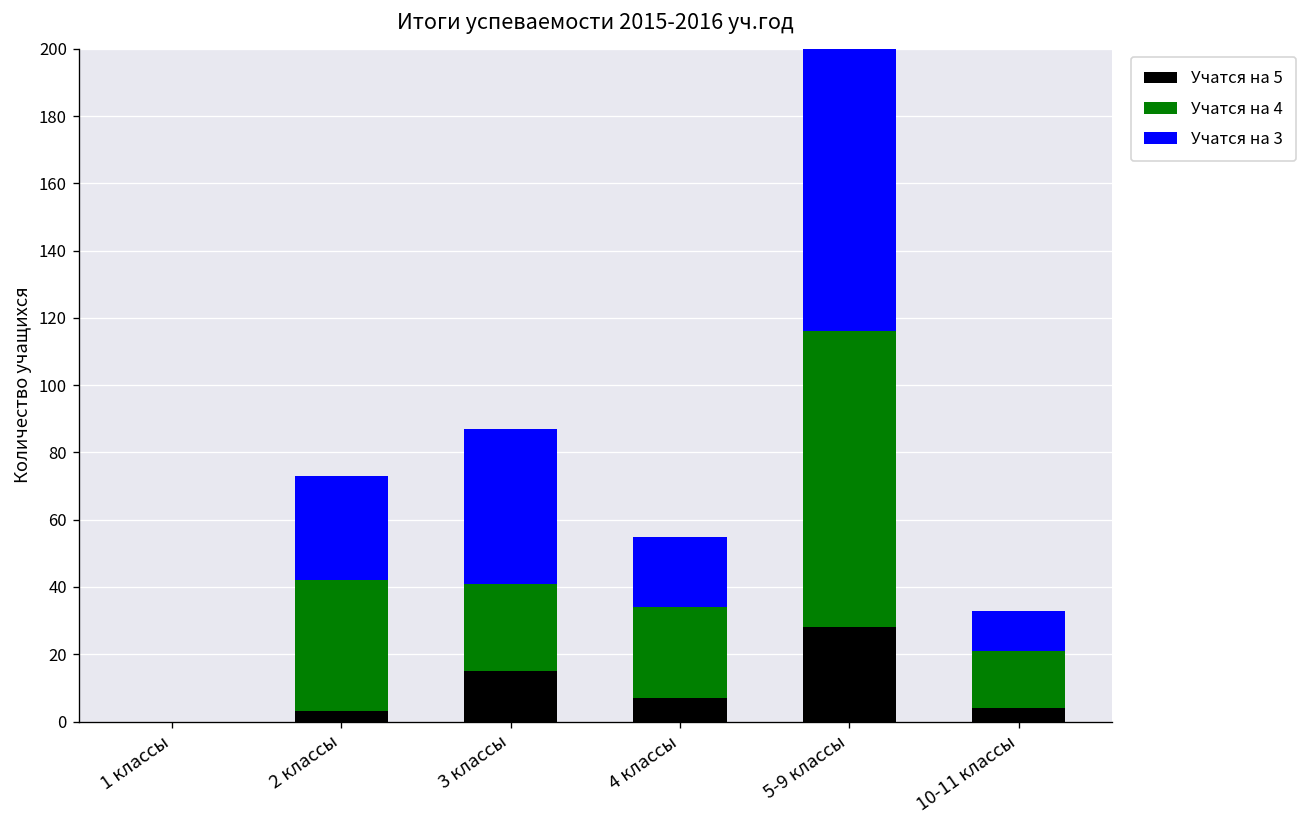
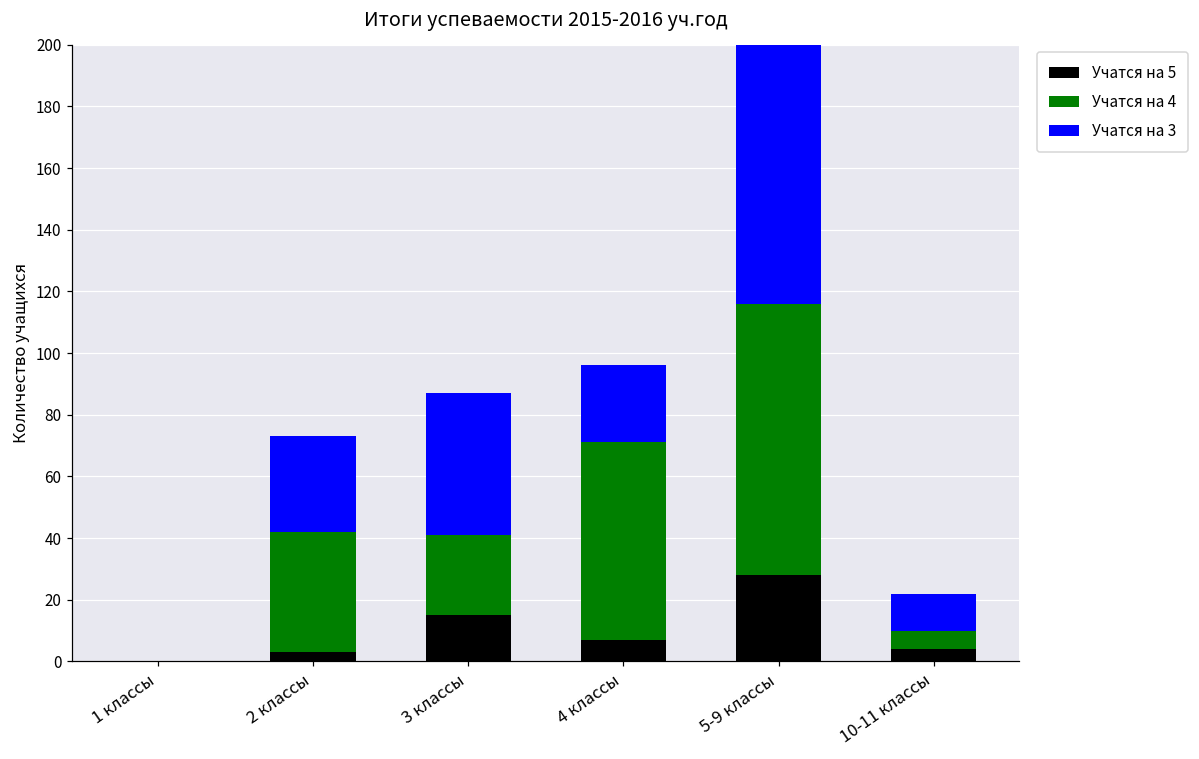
Учатся на 4, 4 классы: 27 -> 64
Учатся на 3, 4 классы: 21 -> 25
Учатся на 4, 10-11 классы: 17 -> 6
